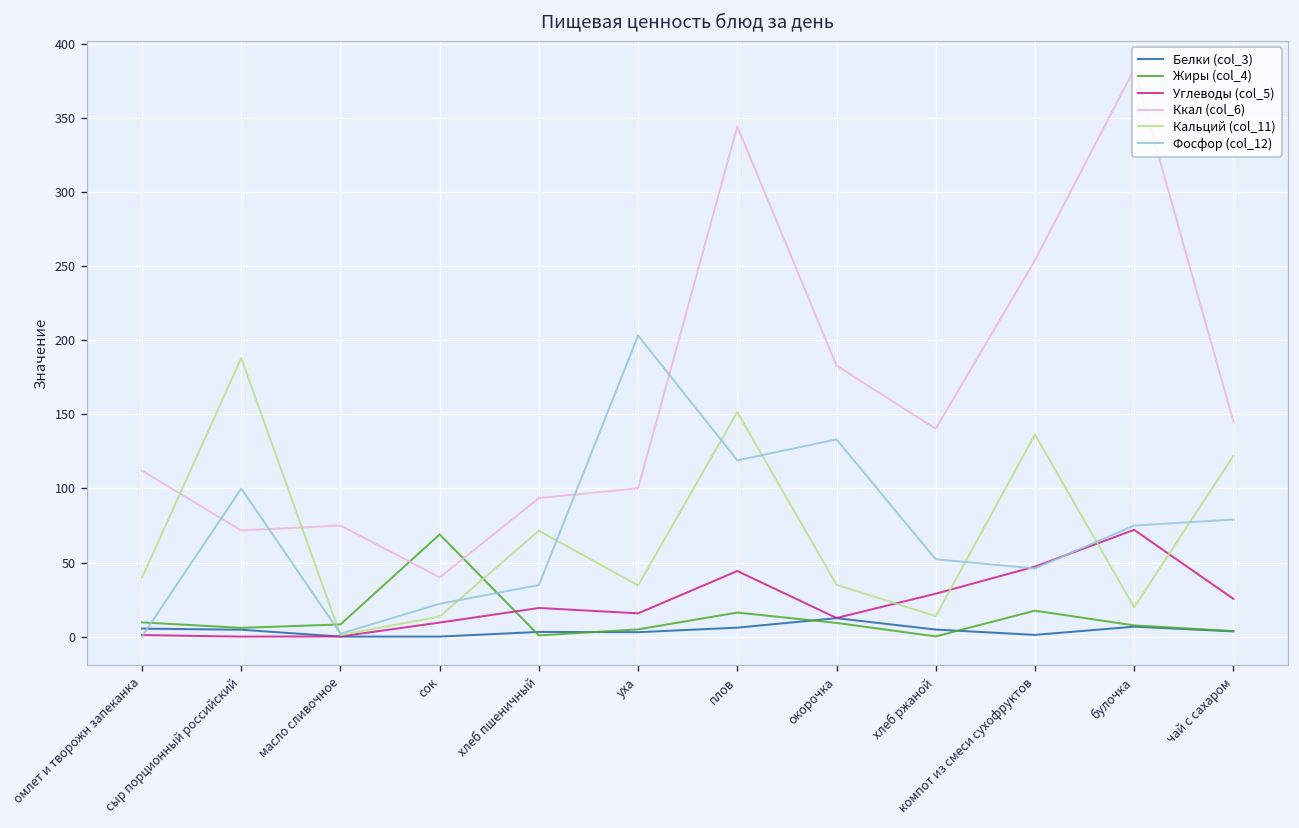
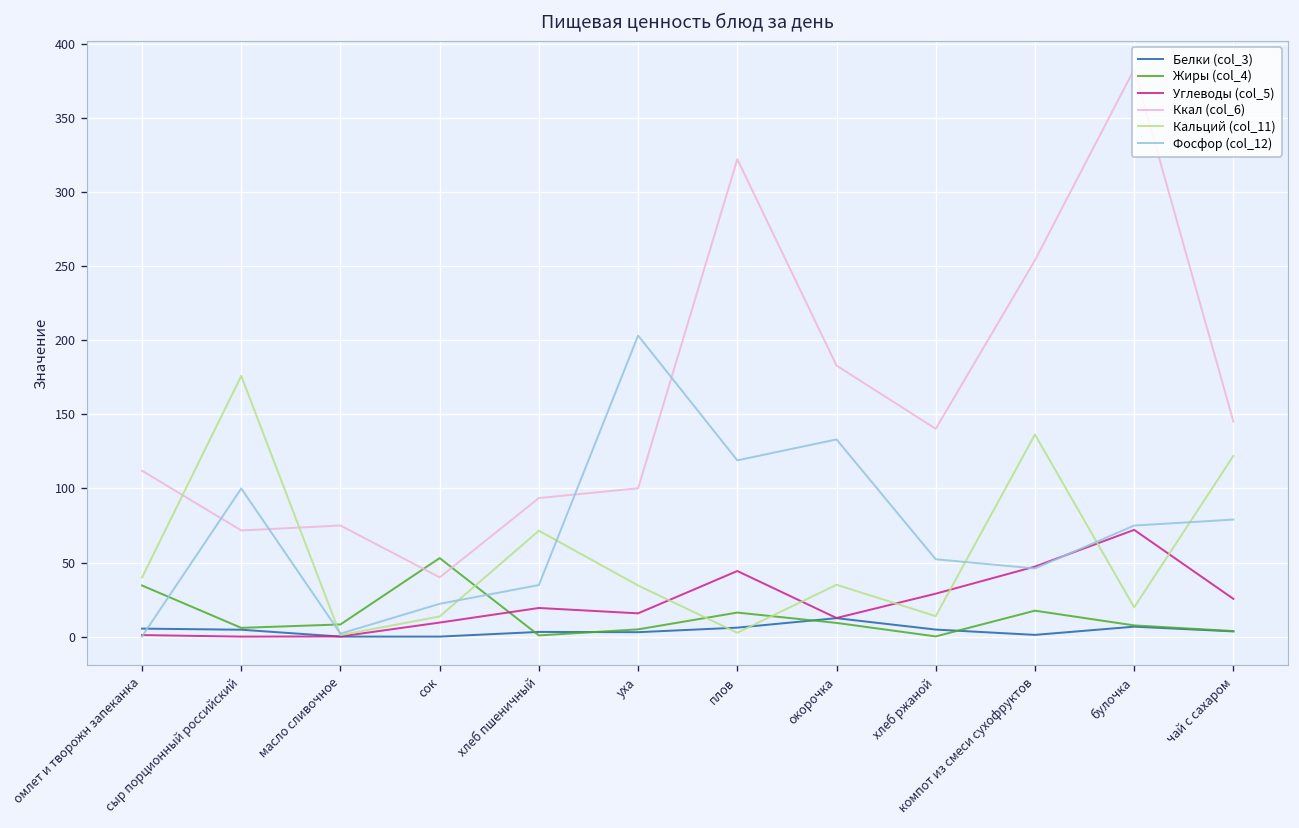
Жиры (col_4), омлет и творожн запеканка: 10 -> 35
Кальций (col_11), сыр порционный российский: 188 -> 176
Жиры (col_4), сок: 69 -> 53
Ккал (col_6), плов: 344 -> 322
Кальций (col_11), плов: 152 -> 3
